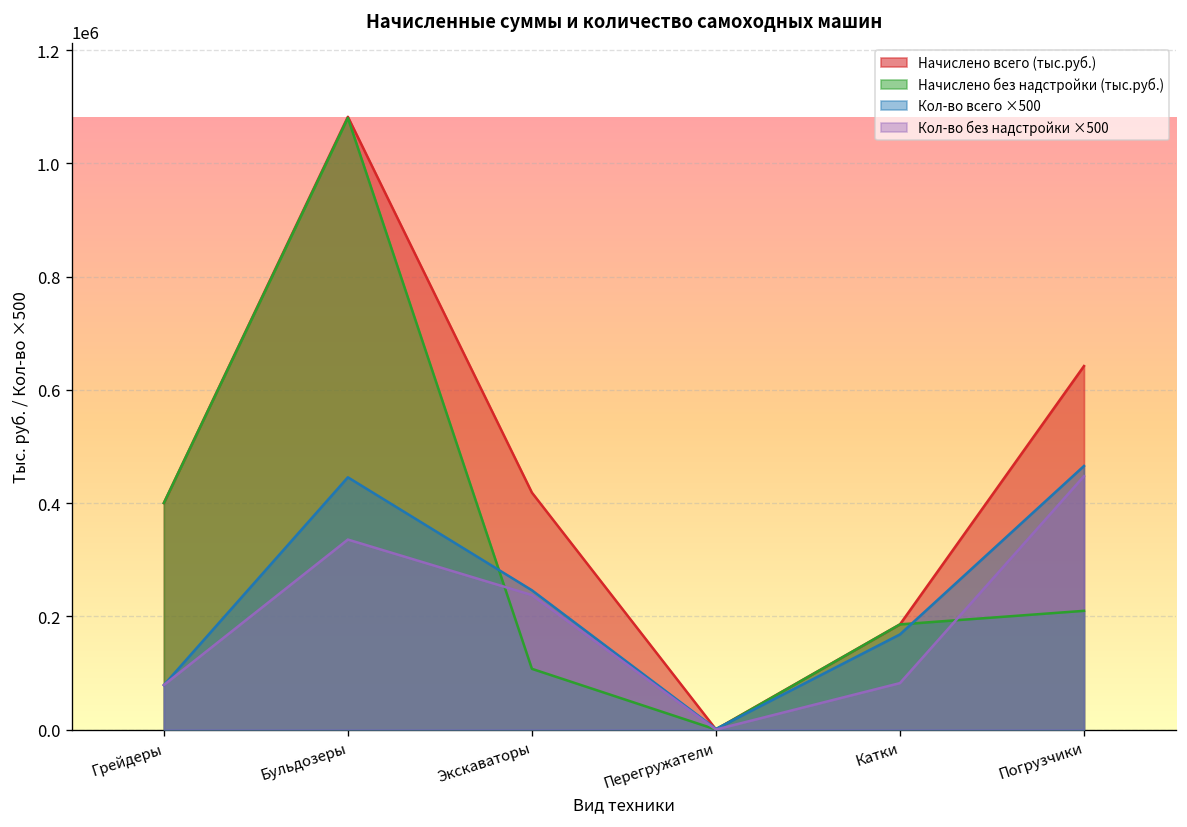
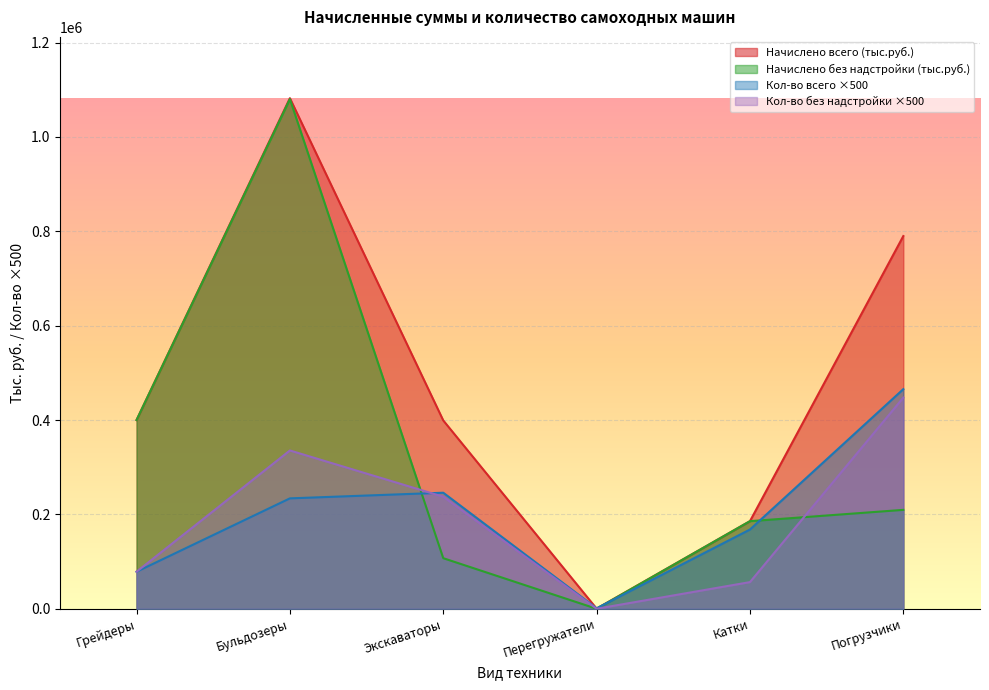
Кол-во всего ×500, Бульдозеры: 450000 -> 230000
Начислено всего (тыс.руб.), Экскаваторы: 420000 -> 400000
Кол-во без надстройки ×500, Катки: 80000 -> 60000
Начислено всего (тыс.руб.), Погрузчики: 640000 -> 790000
